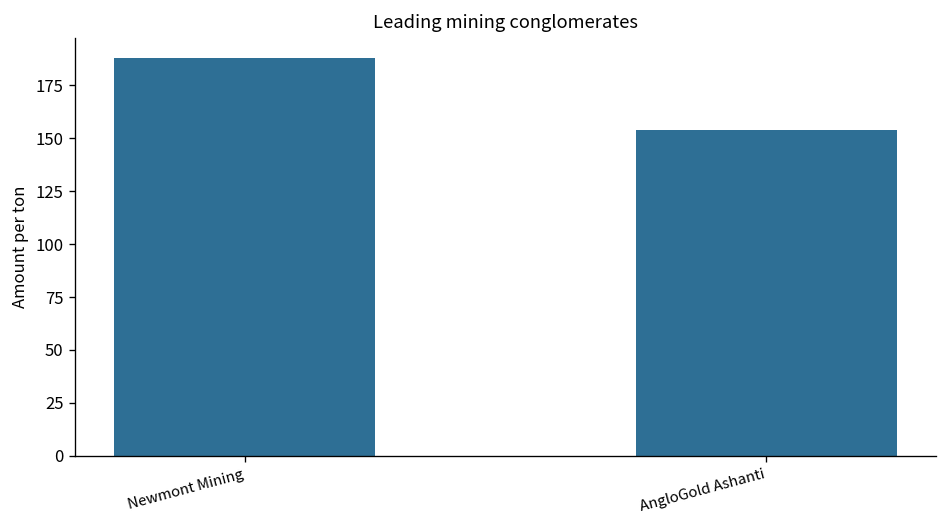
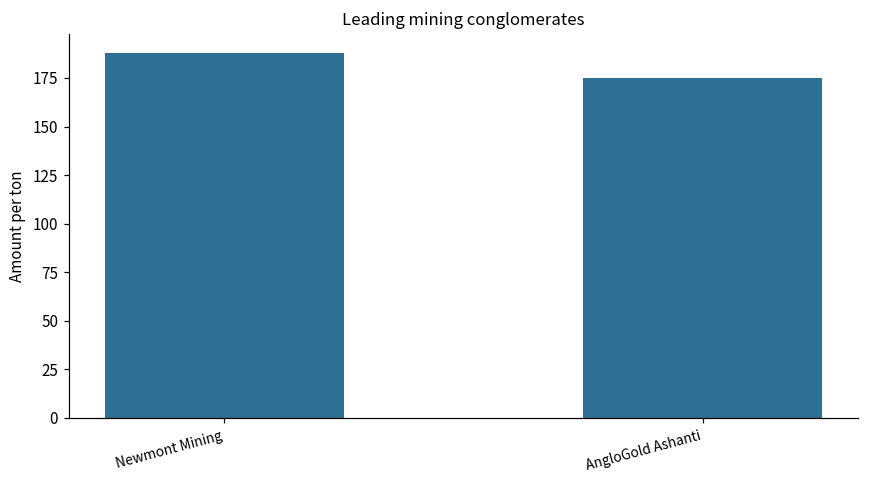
AngloGold Ashanti: 154 -> 175
